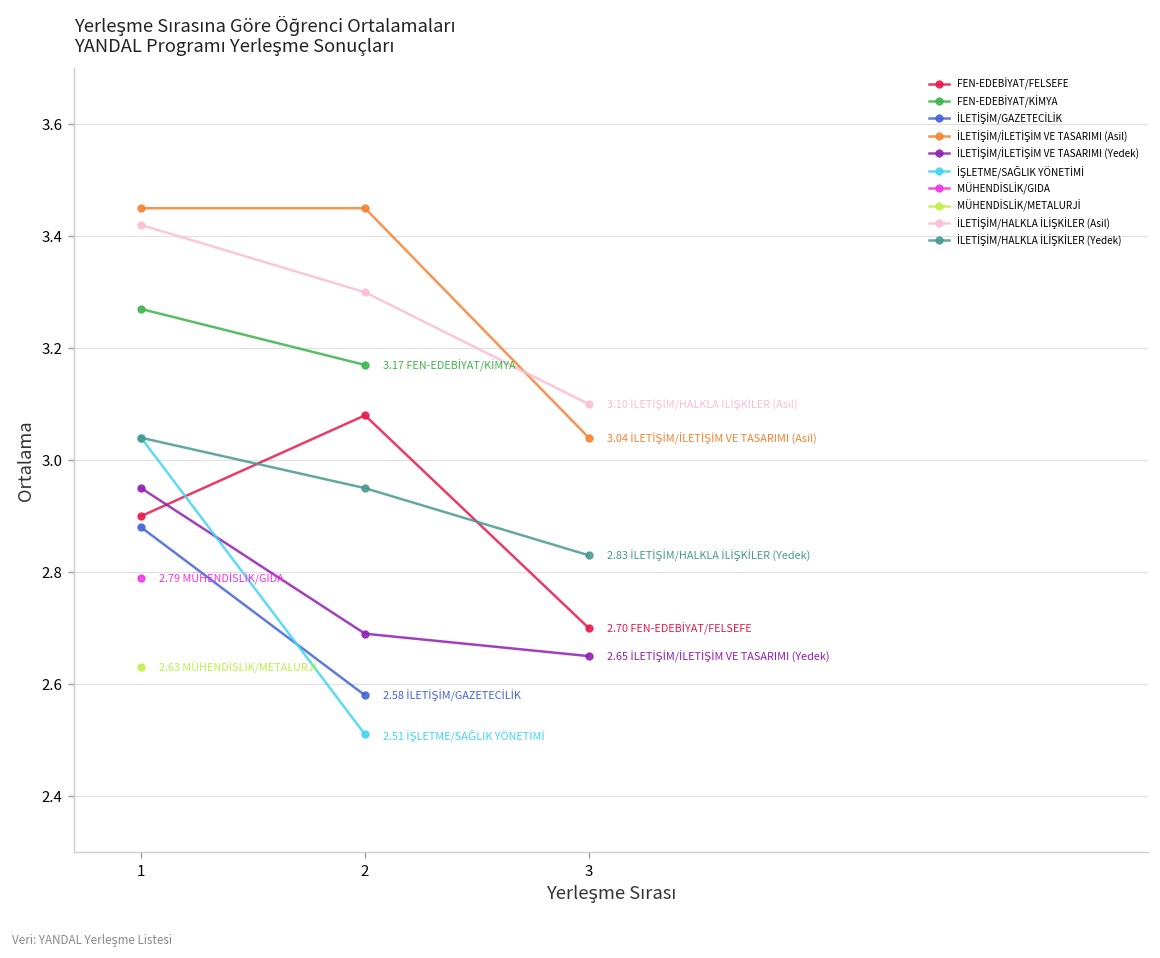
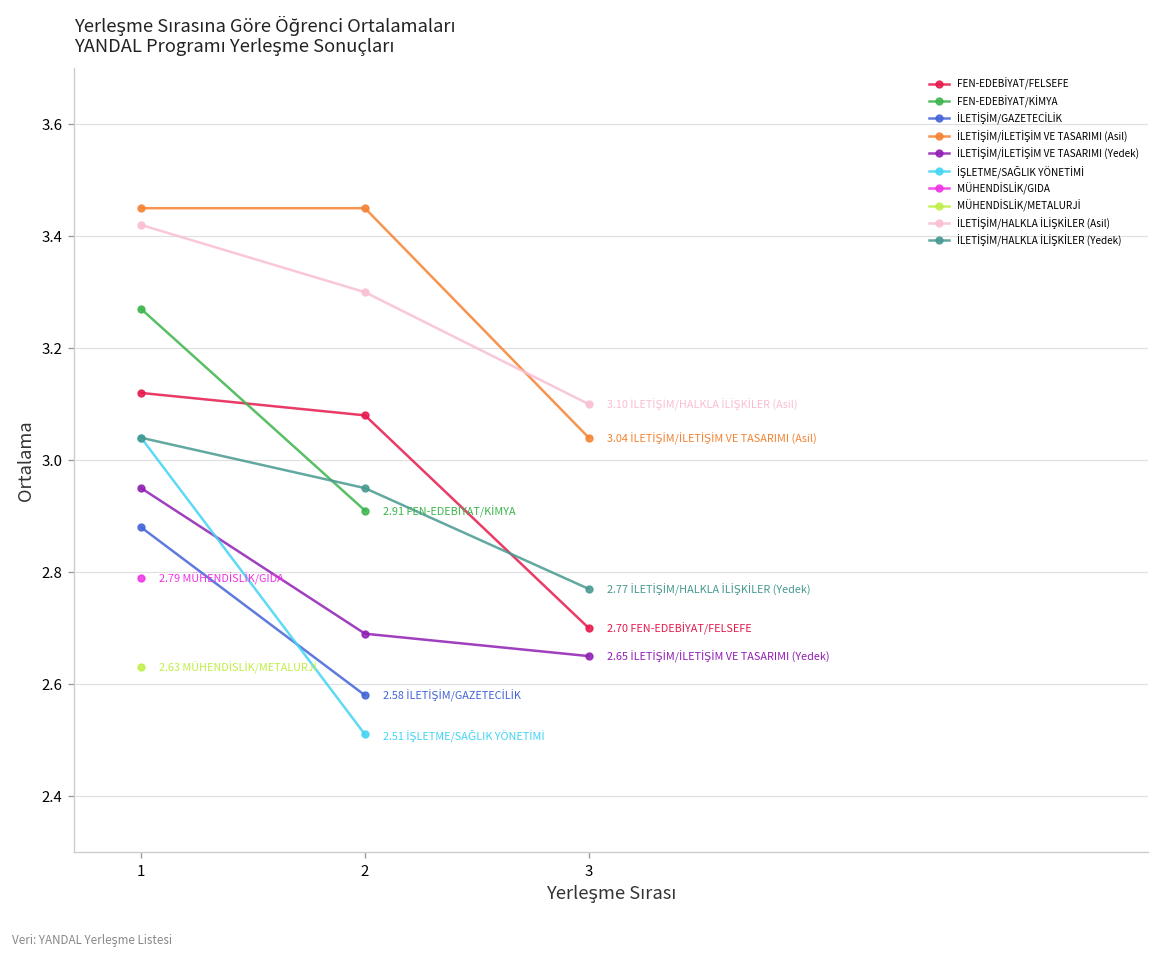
FEN-EDEBİYAT/FELSEFE, 1: 2.90 -> 3.12
FEN-EDEBİYAT/KİMYA, 2: 3.17 -> 2.91
İLETİŞİM/HALKLA İLİŞKİLER (Yedek), 3: 2.83 -> 2.77
